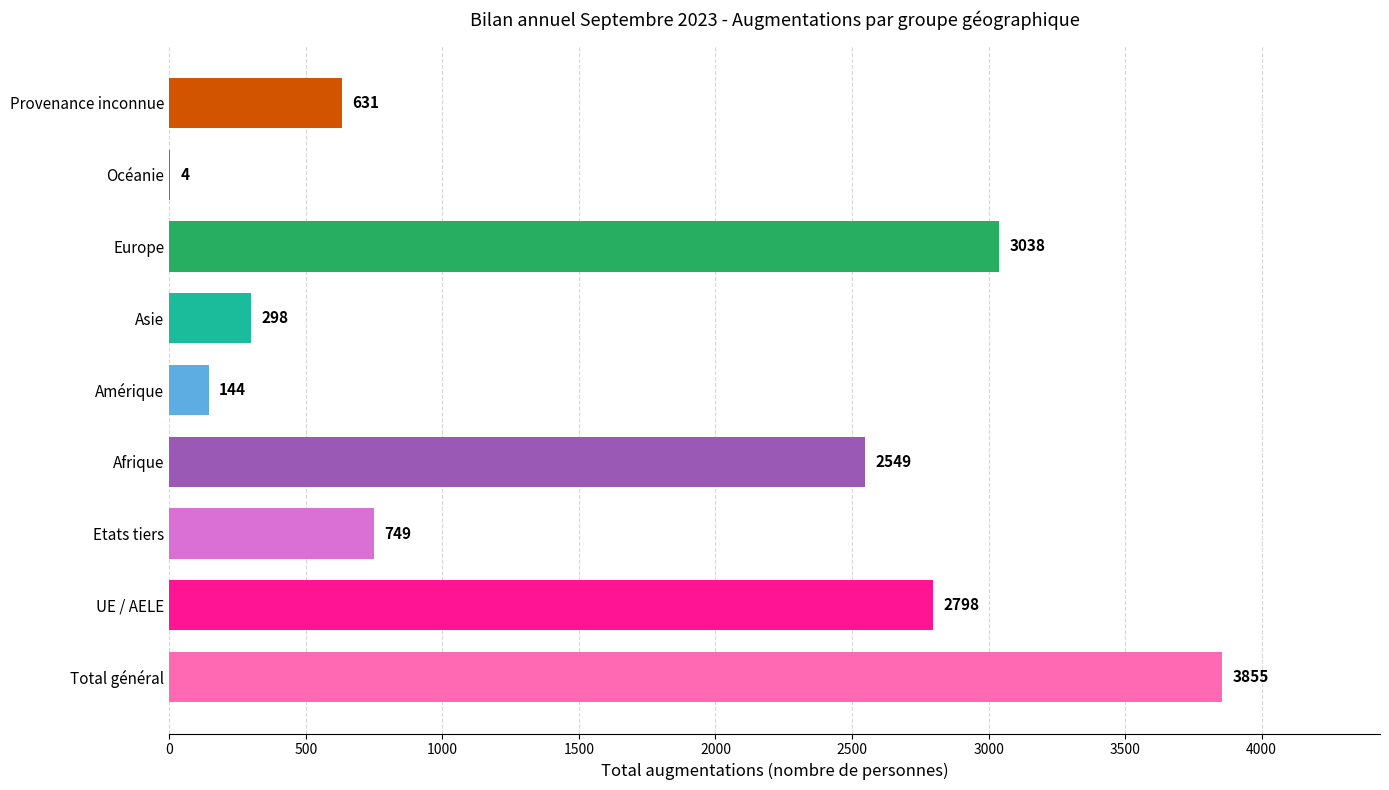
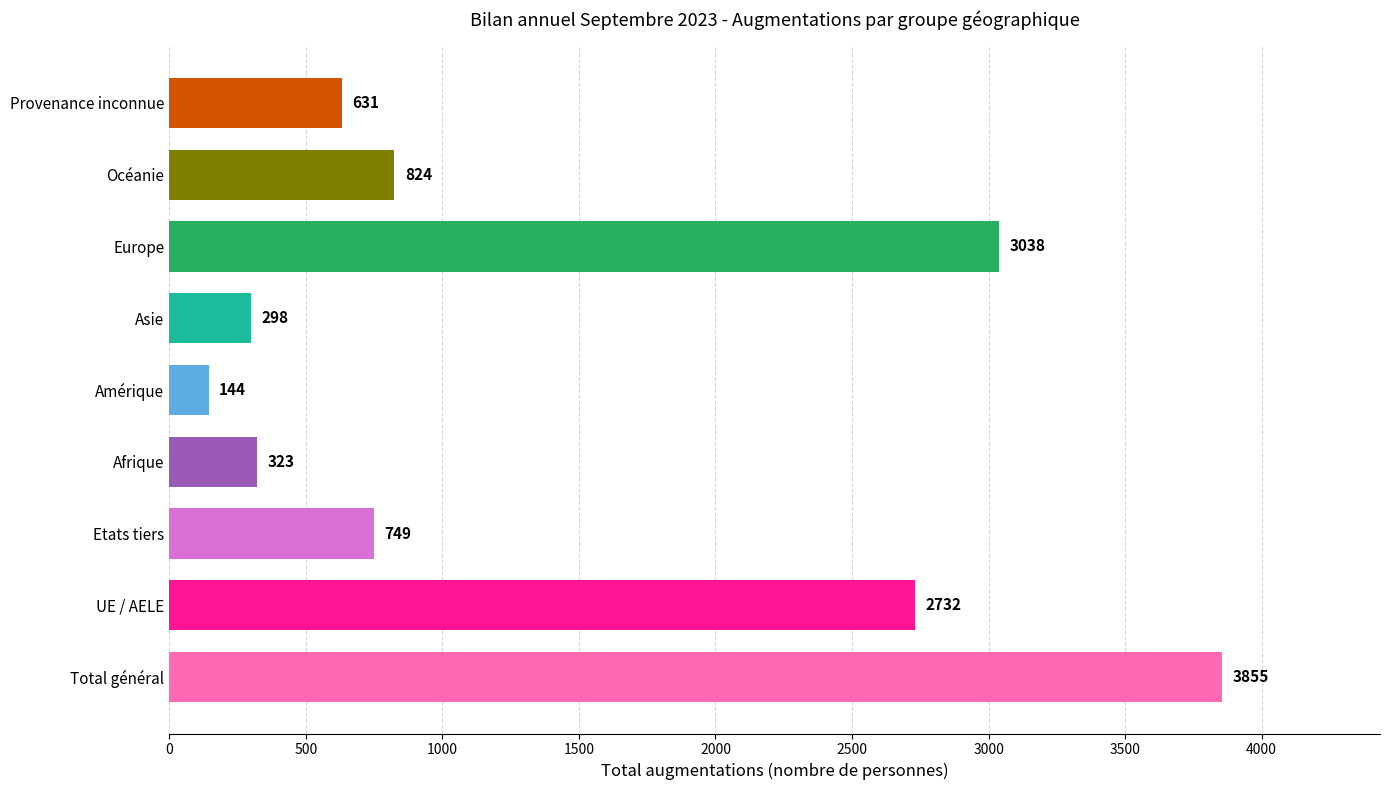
Océanie: 4 -> 824
Afrique: 2549 -> 323
UE / AELE: 2798 -> 2732
